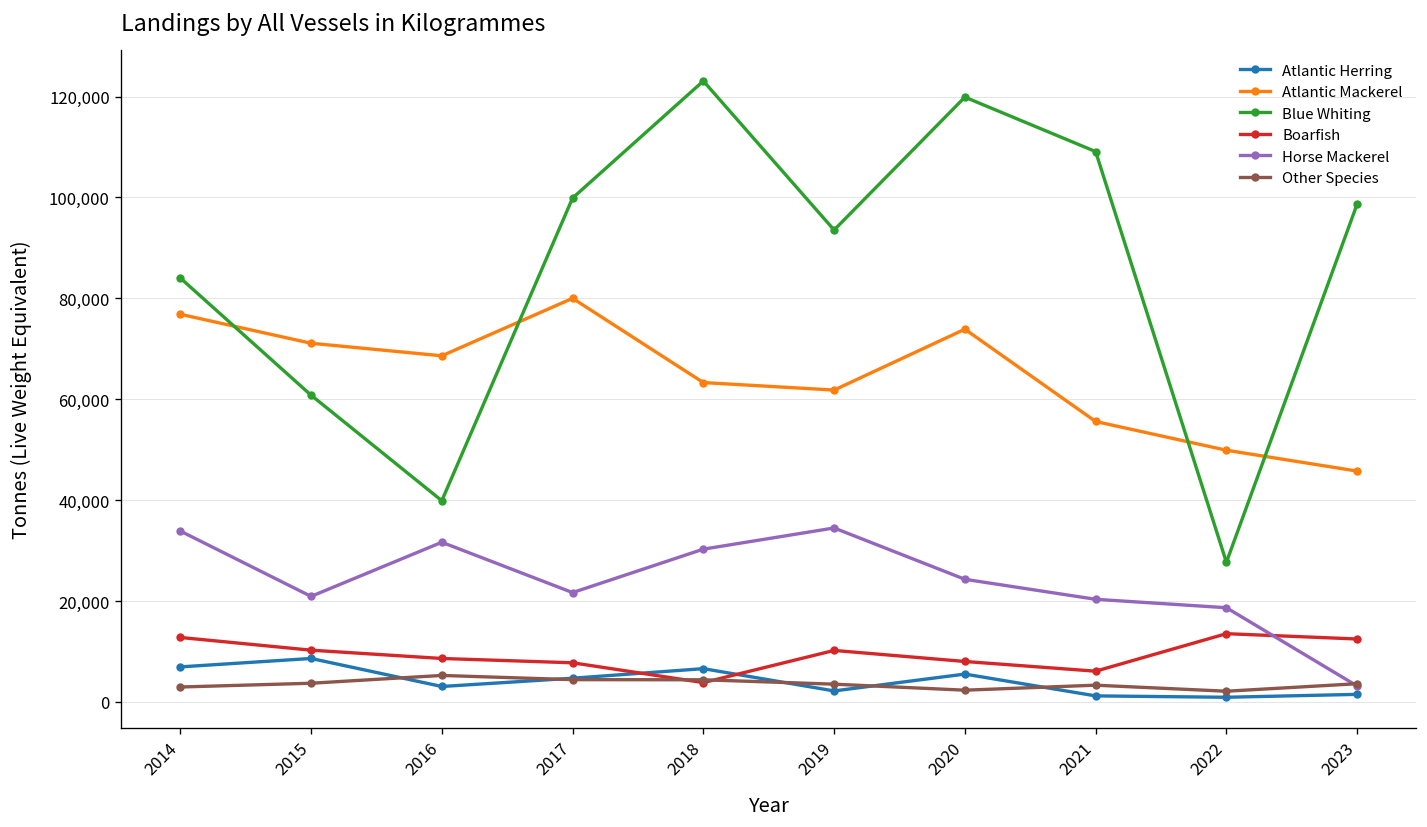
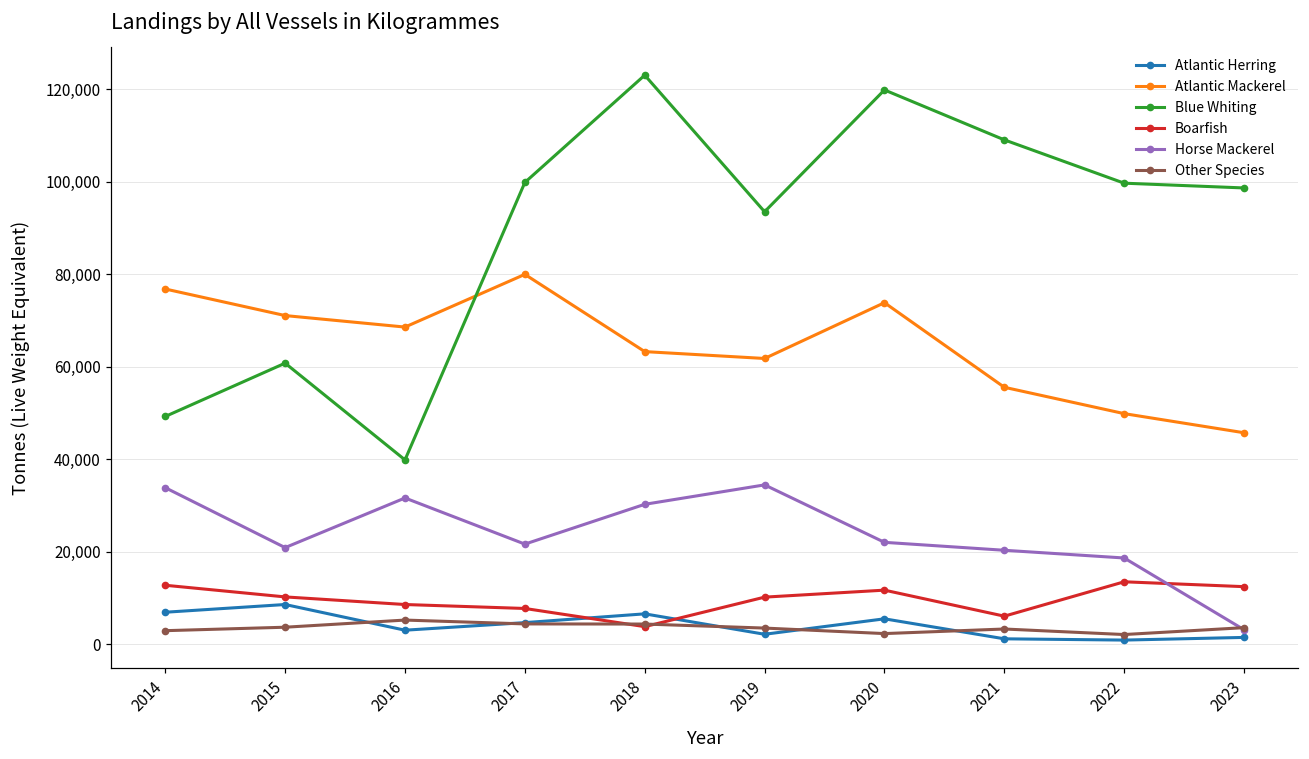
Blue Whiting, 2014: 84,000 -> 49,000
Boarfish, 2020: 8,000 -> 12,000
Horse Mackerel, 2020: 24,000 -> 22,000
Blue Whiting, 2022: 28,000 -> 100,000
